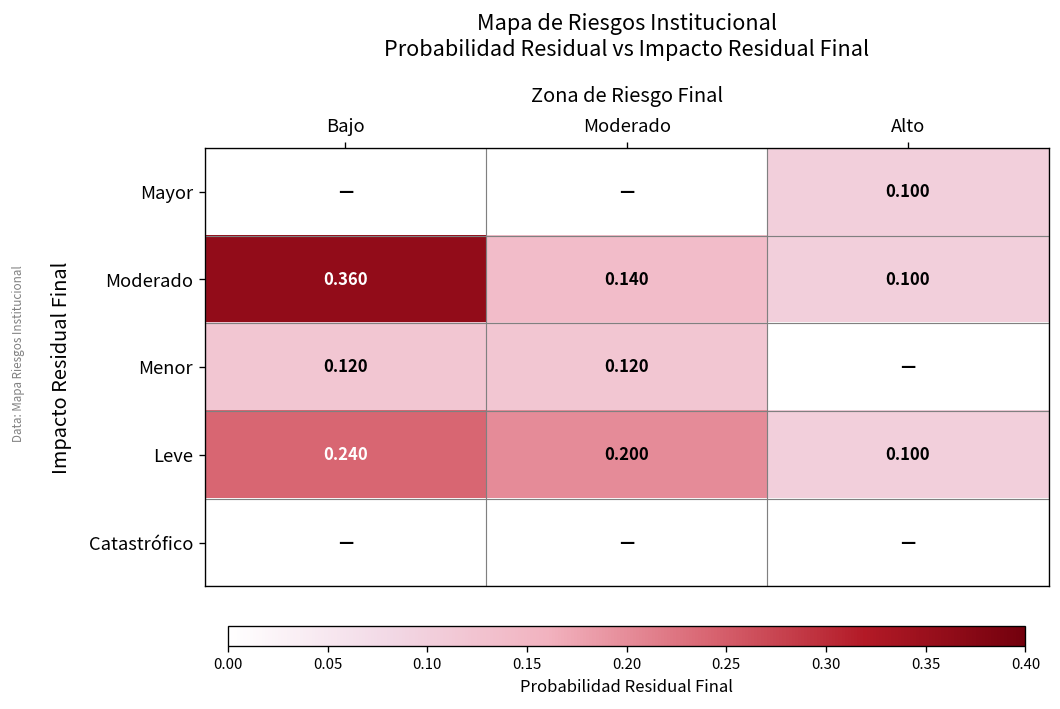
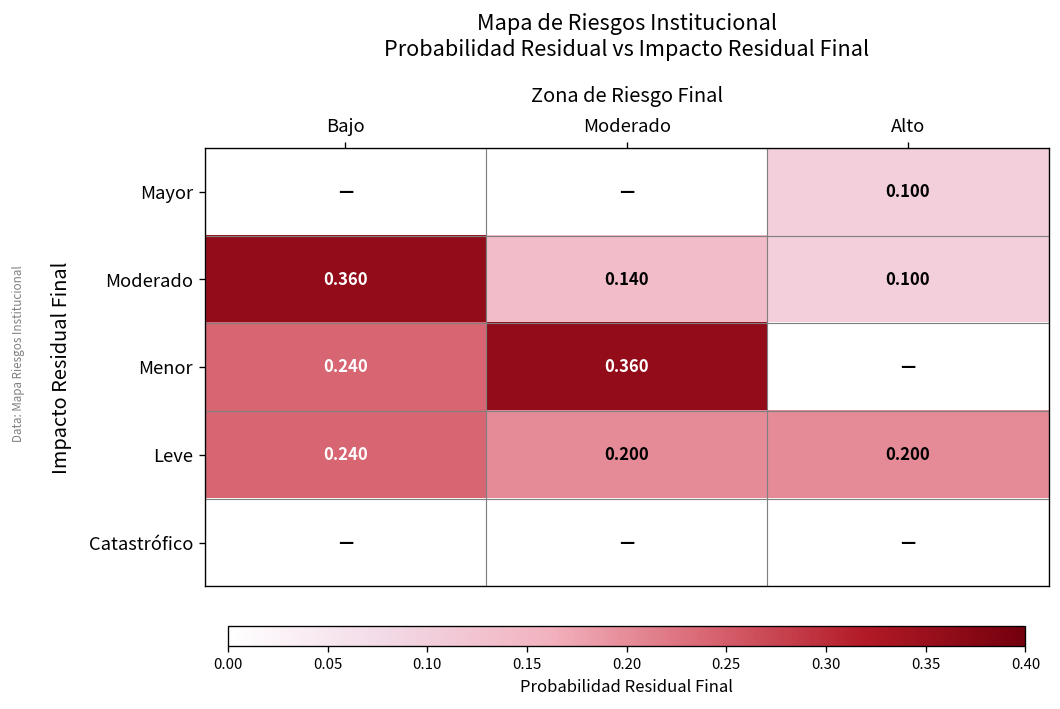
Menor, Bajo: 0.120 -> 0.240
Menor, Moderado: 0.120 -> 0.360
Leve, Alto: 0.100 -> 0.200
